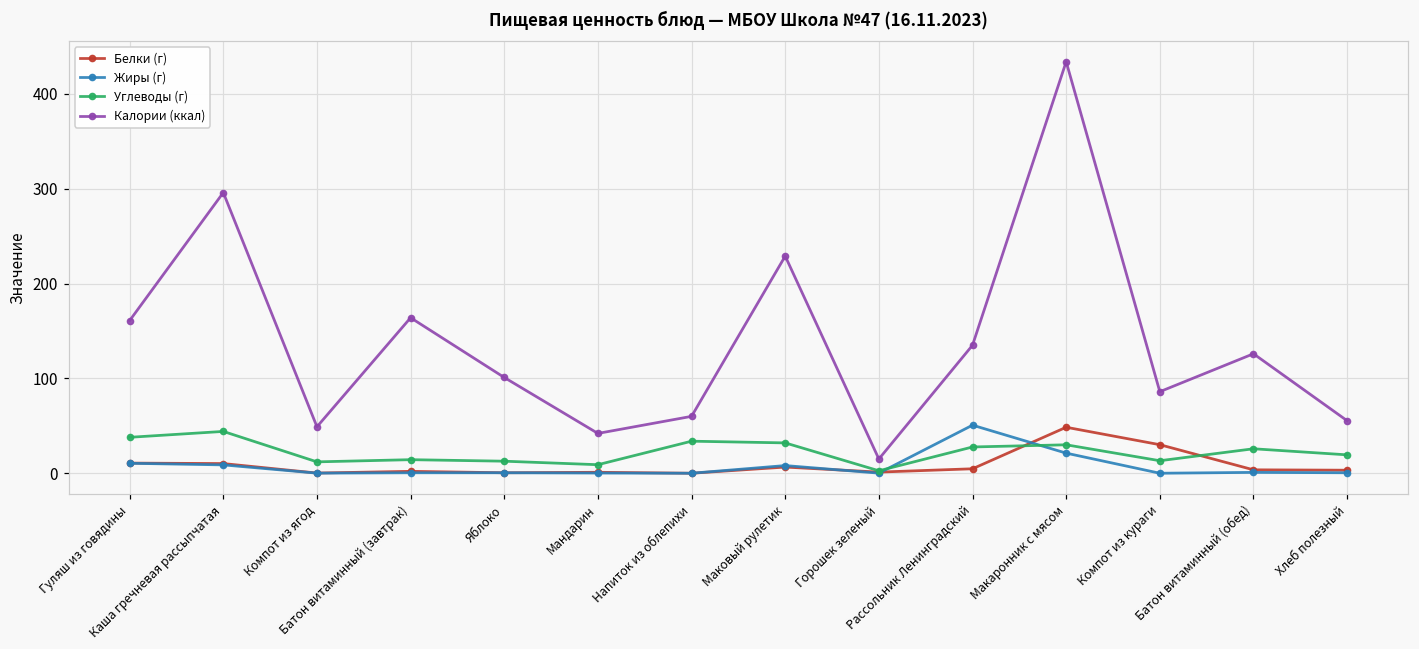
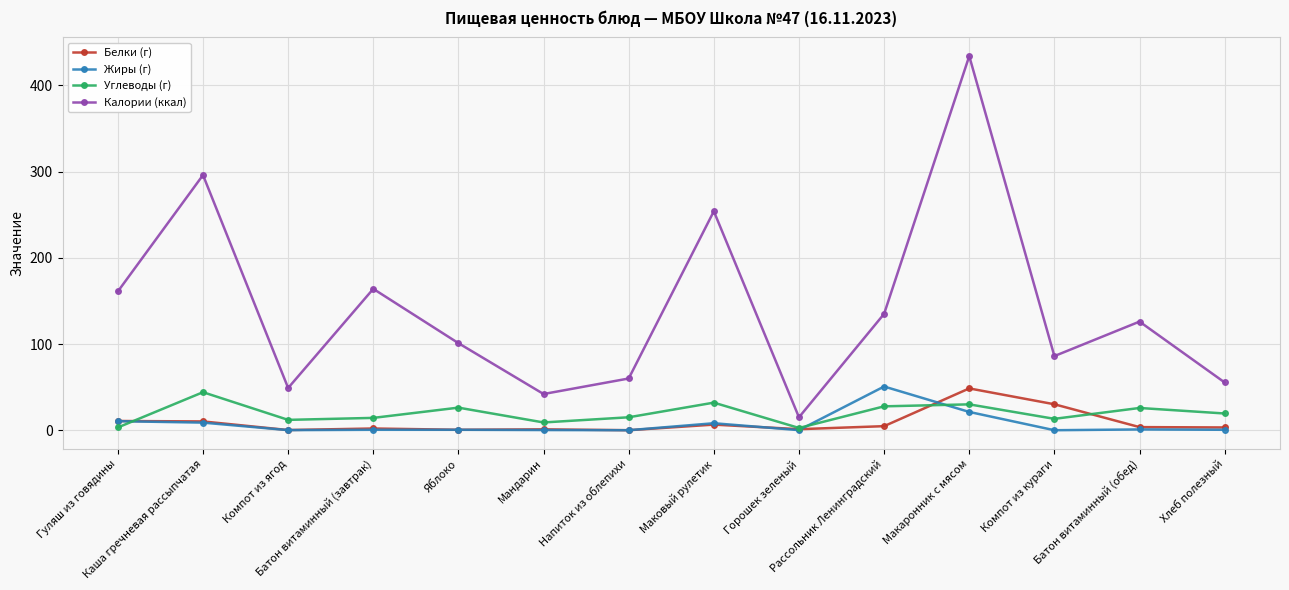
Углеводы (г), Гуляш из говядины: 40 -> 0
Углеводы (г), Яблоко: 10 -> 30
Углеводы (г), Напиток из облепихи: 30 -> 20
Калории (ккал), Маковый рулетик: 230 -> 250
